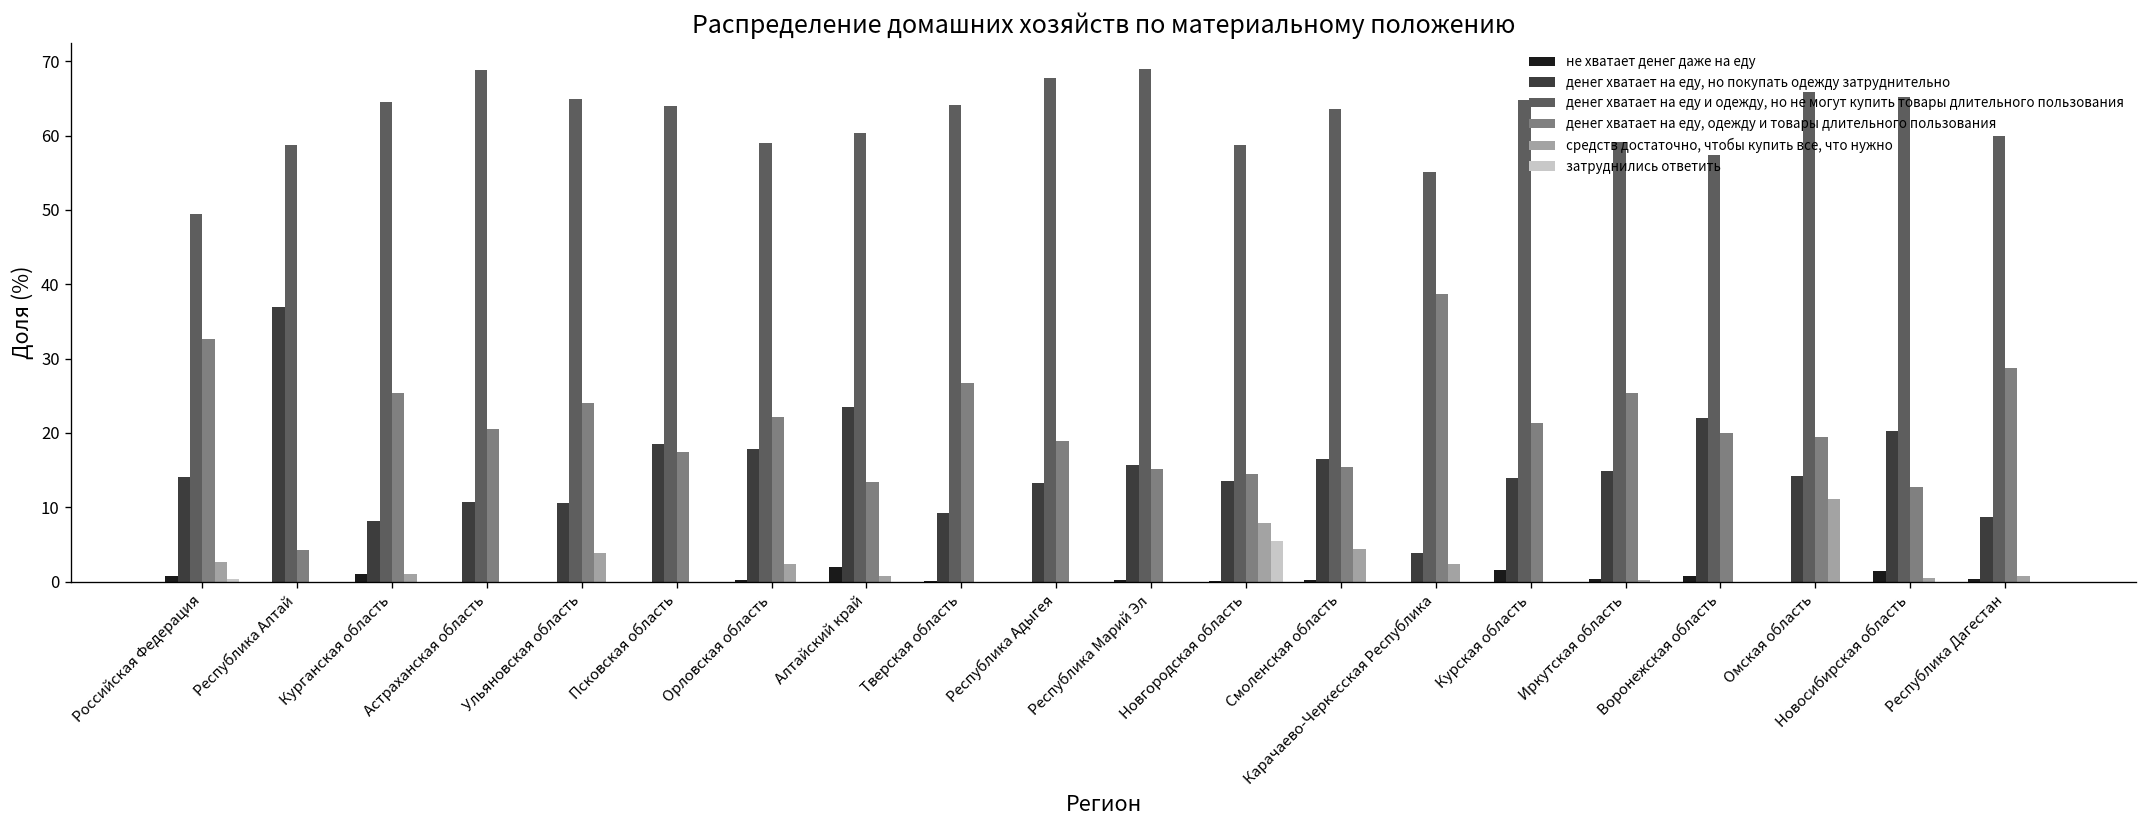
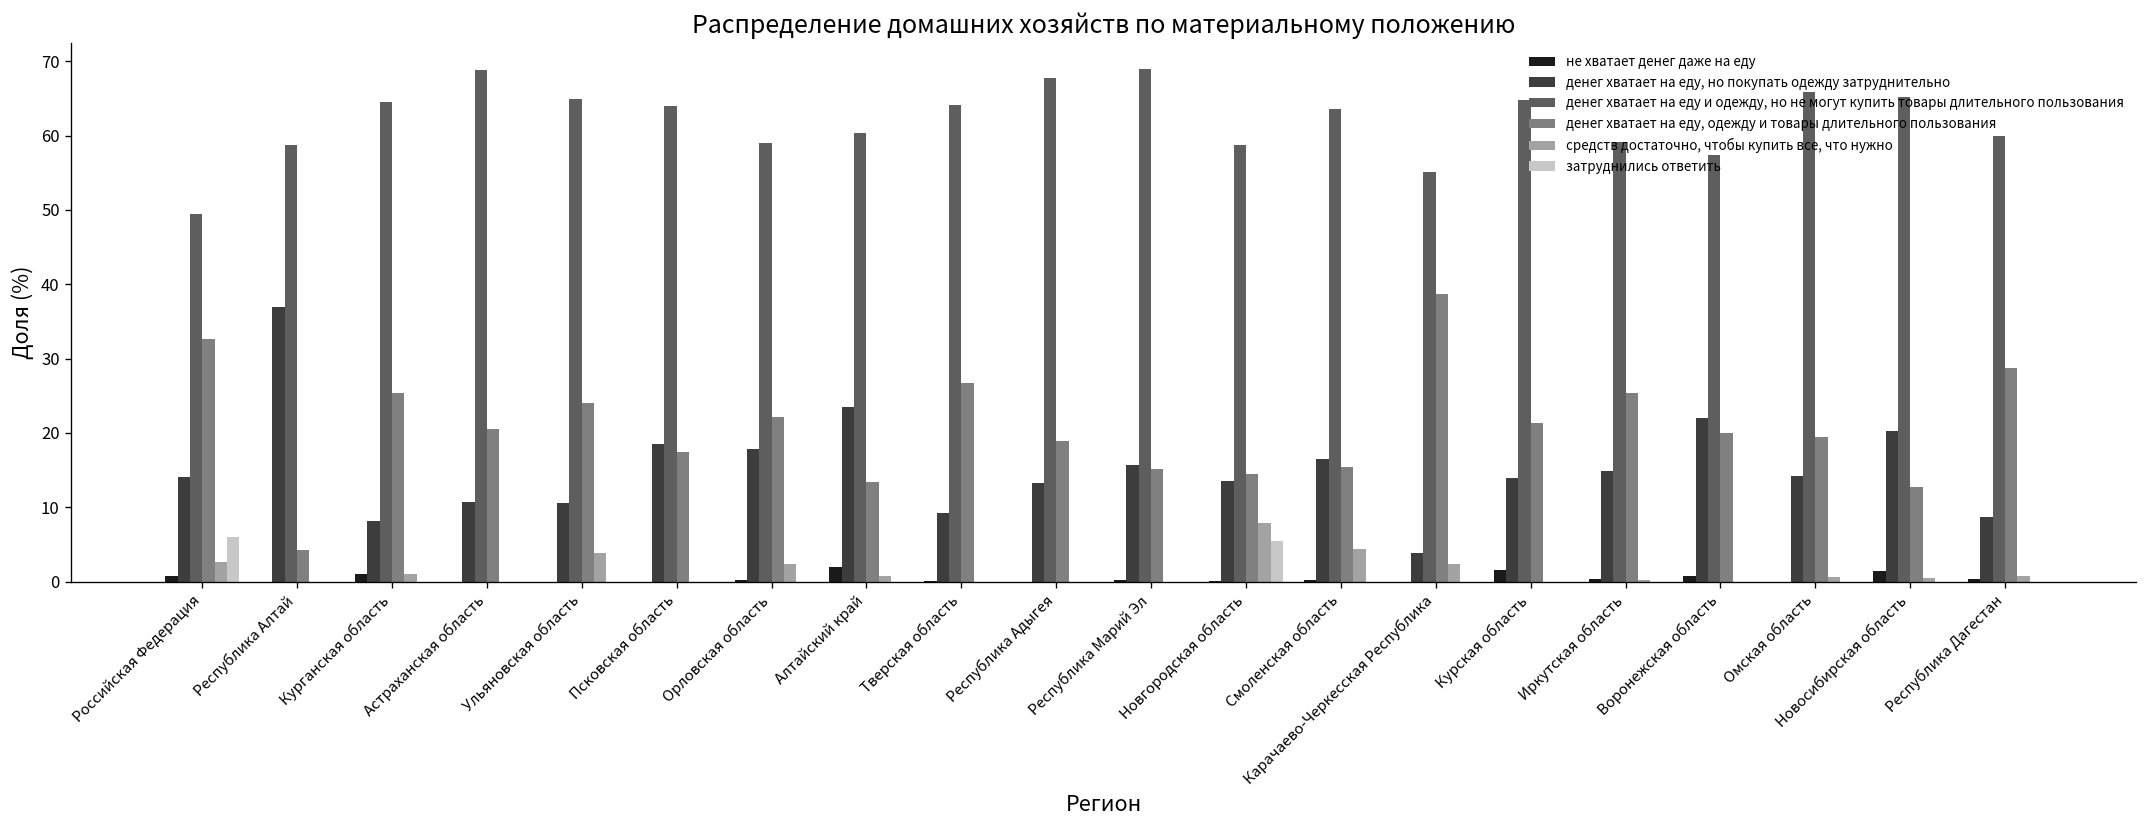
затруднились ответить, Российская Федерация: 0 -> 6
средств достаточно, чтобы купить все, что нужно, Омская область: 11 -> 1
